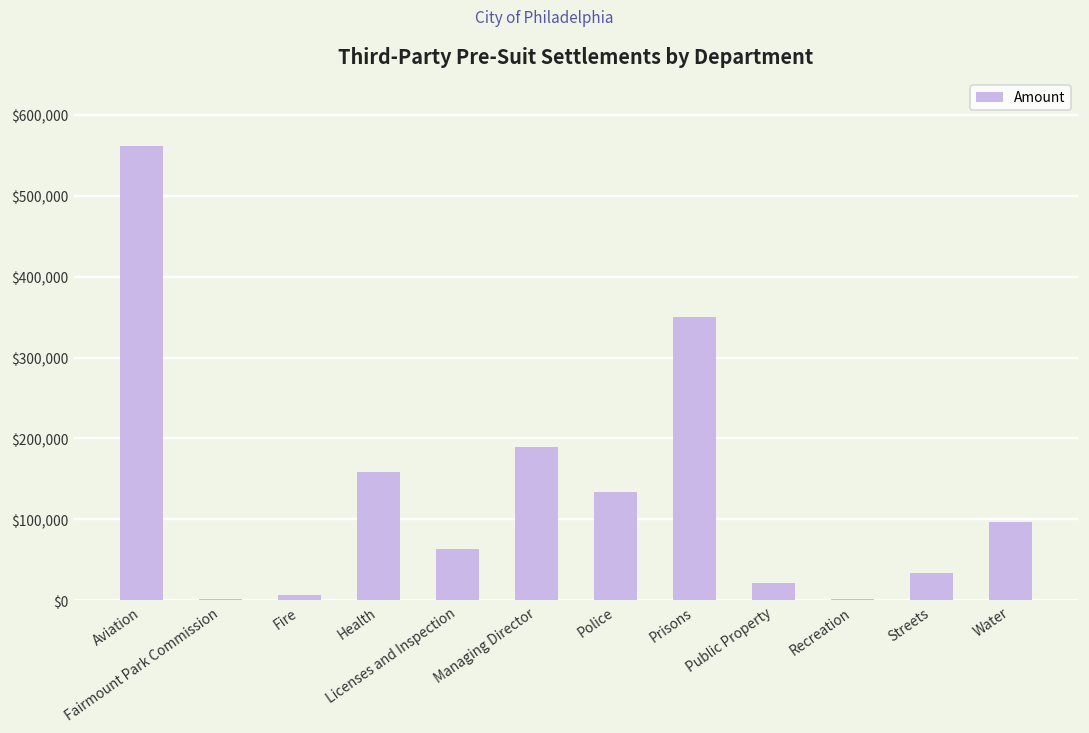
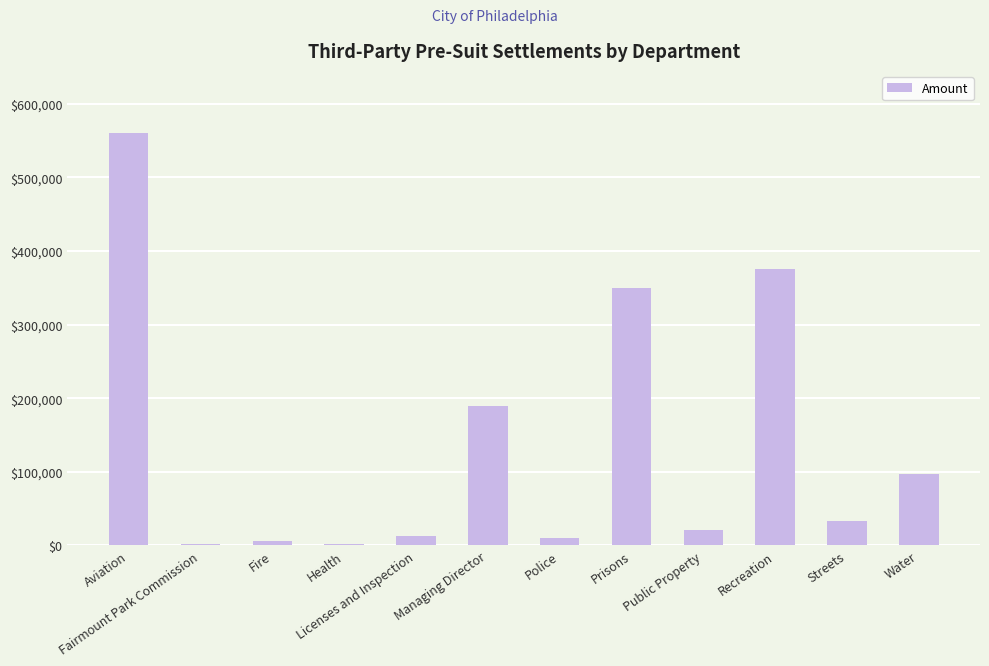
Health: $160,000 -> $0
Licenses and Inspection: $60,000 -> $10,000
Police: $130,000 -> $10,000
Recreation: $0 -> $380,000
